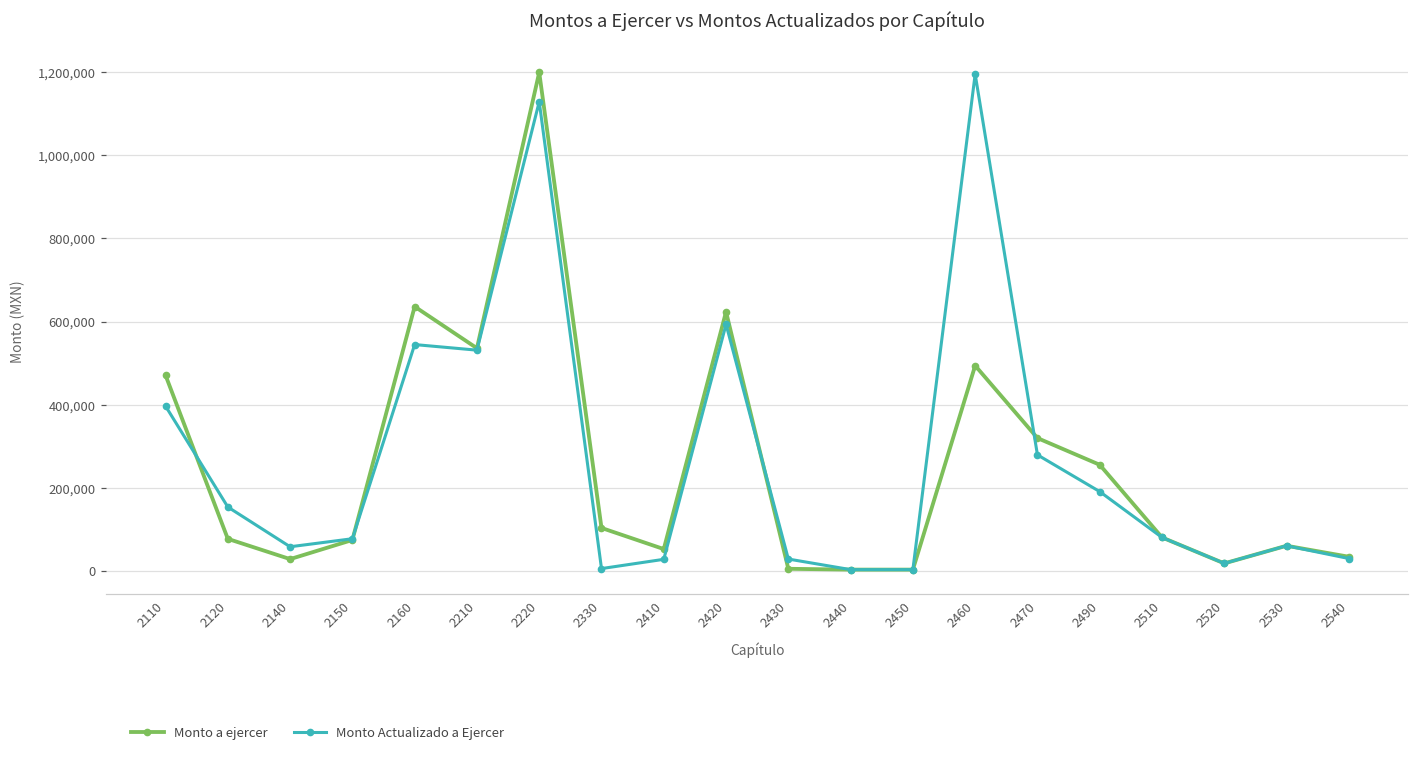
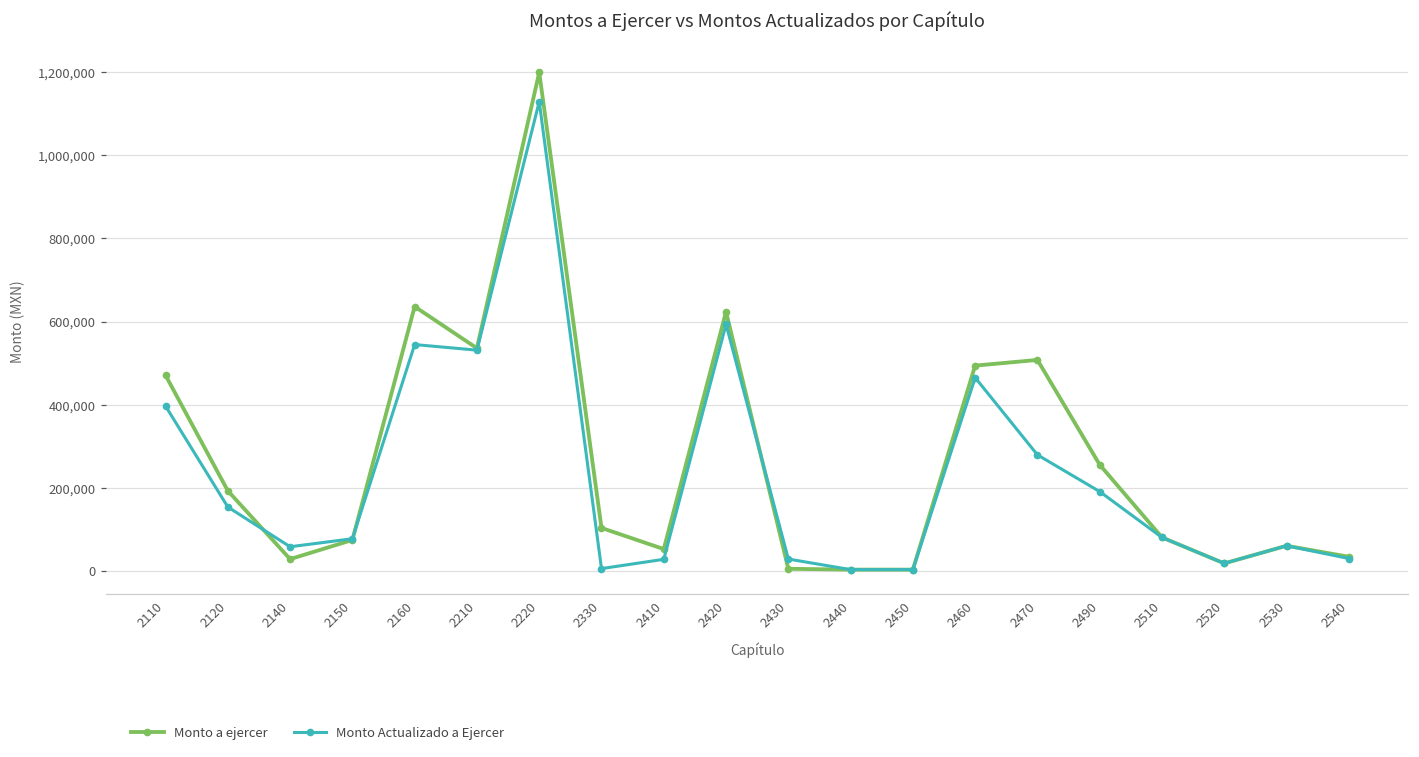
Monto a ejercer, 2120: 80,000 -> 190,000
Monto Actualizado a Ejercer, 2460: 1,200,000 -> 460,000
Monto a ejercer, 2470: 320,000 -> 510,000
